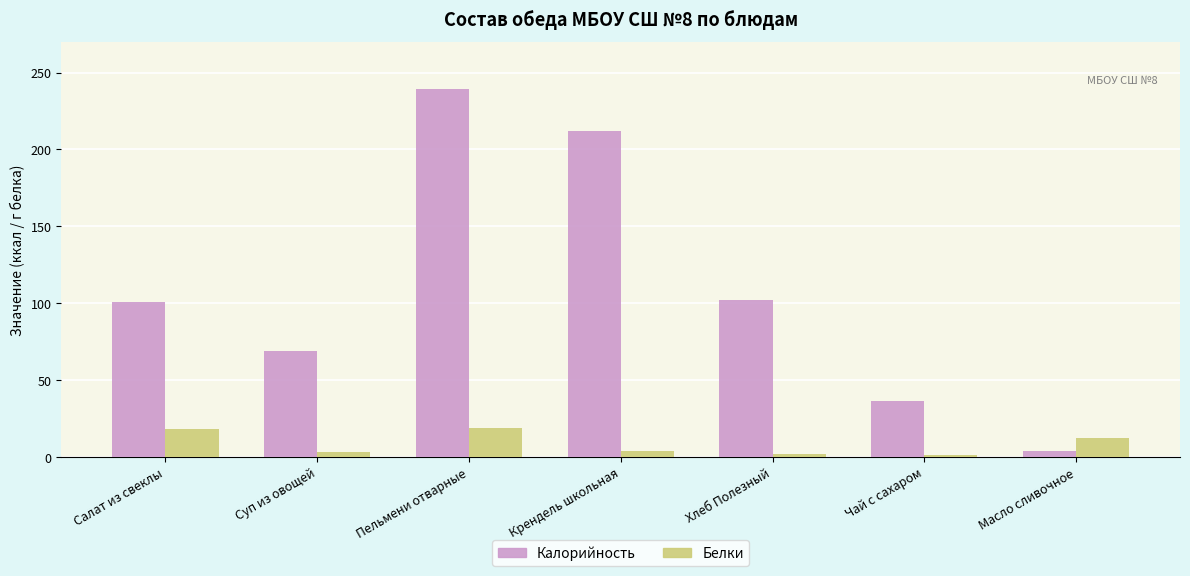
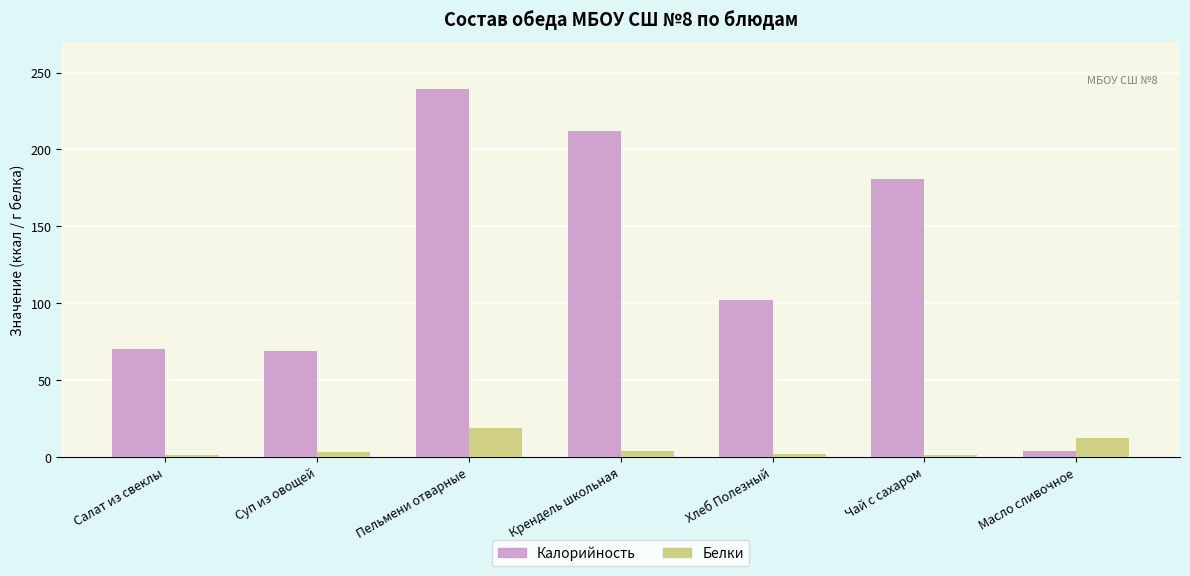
Калорийность, Салат из свеклы: 101 -> 70
Белки, Салат из свеклы: 18 -> 1
Калорийность, Чай с сахаром: 36 -> 181
